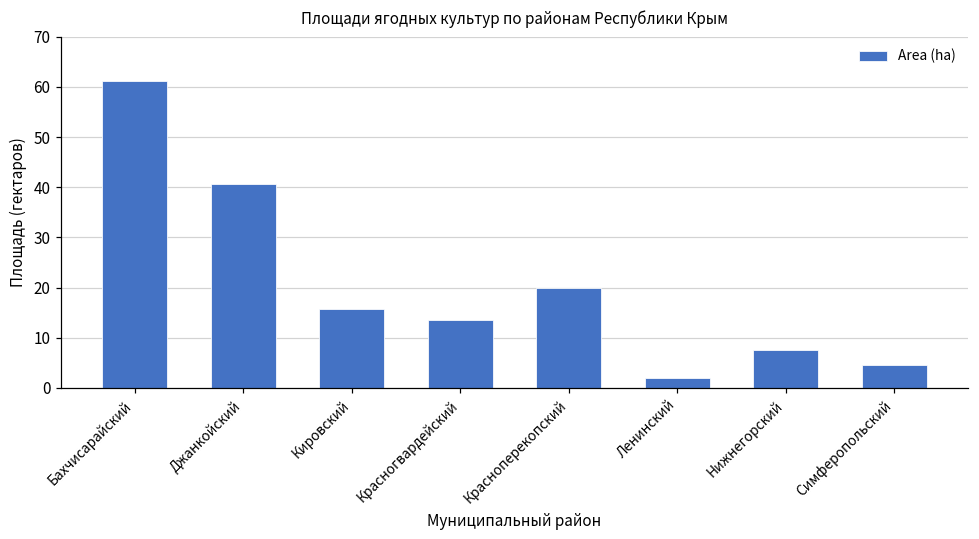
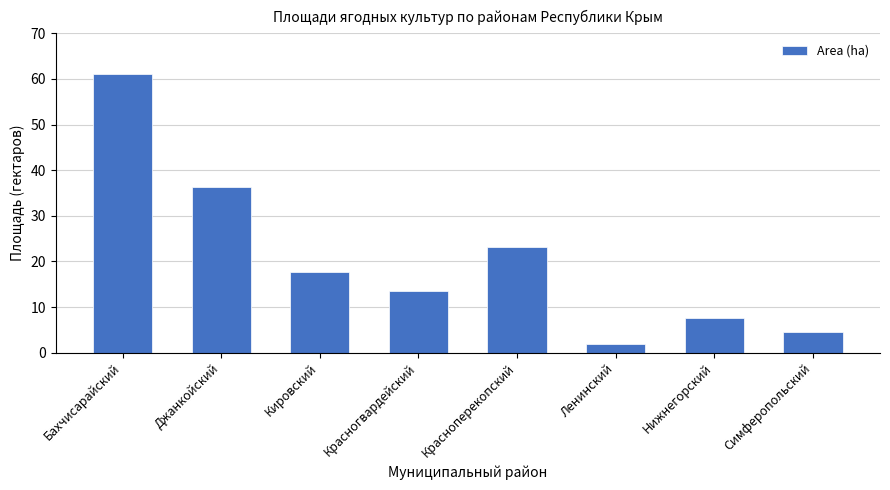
Джанкойский: 41 -> 36
Кировский: 16 -> 18
Красноперекопский: 20 -> 23
